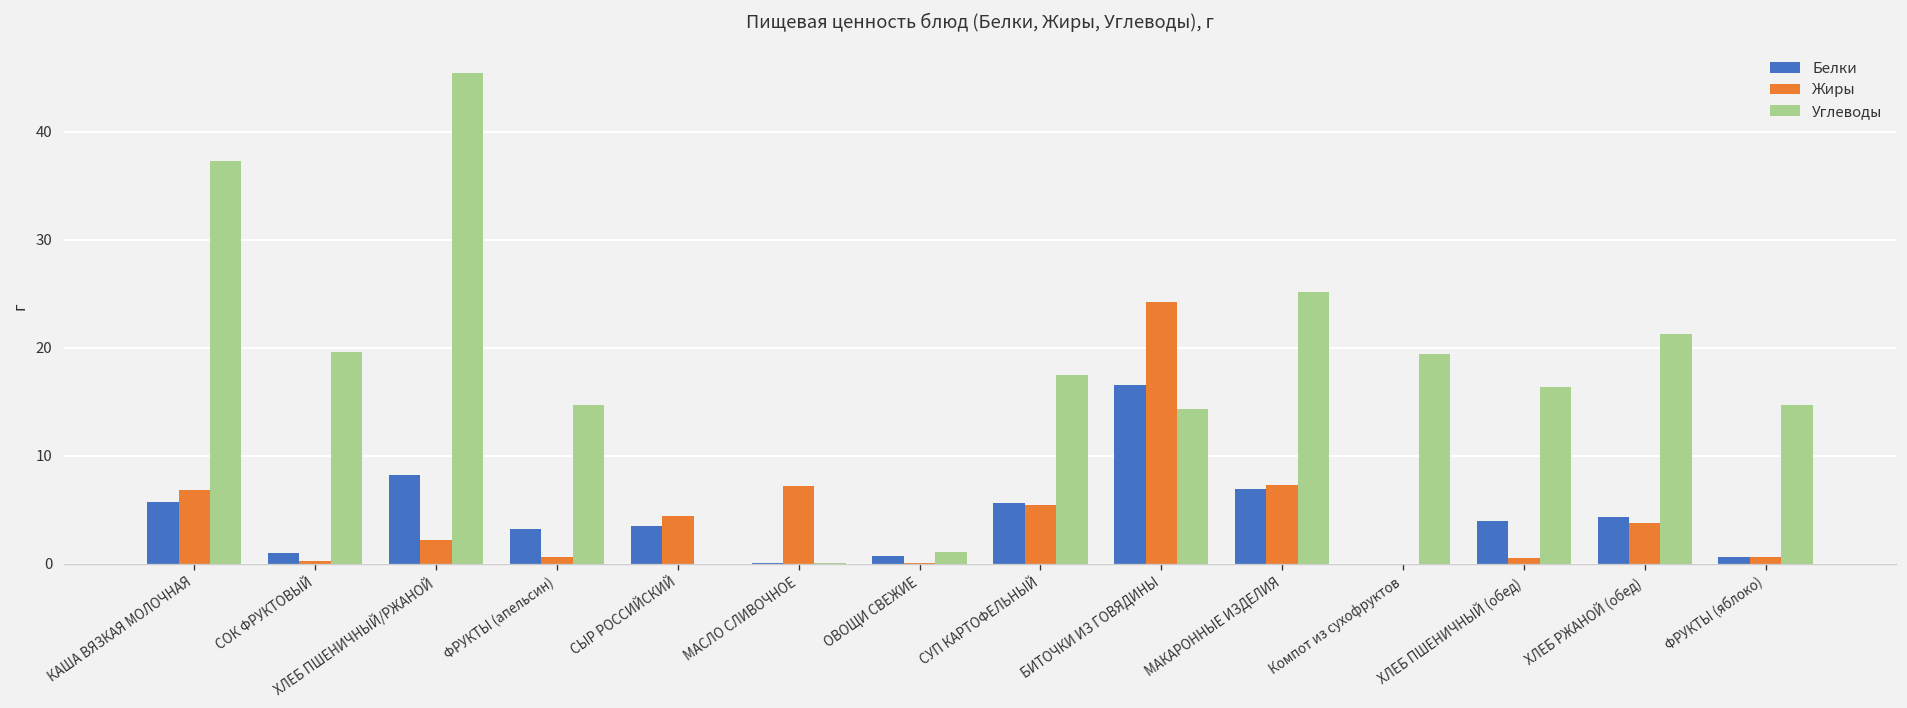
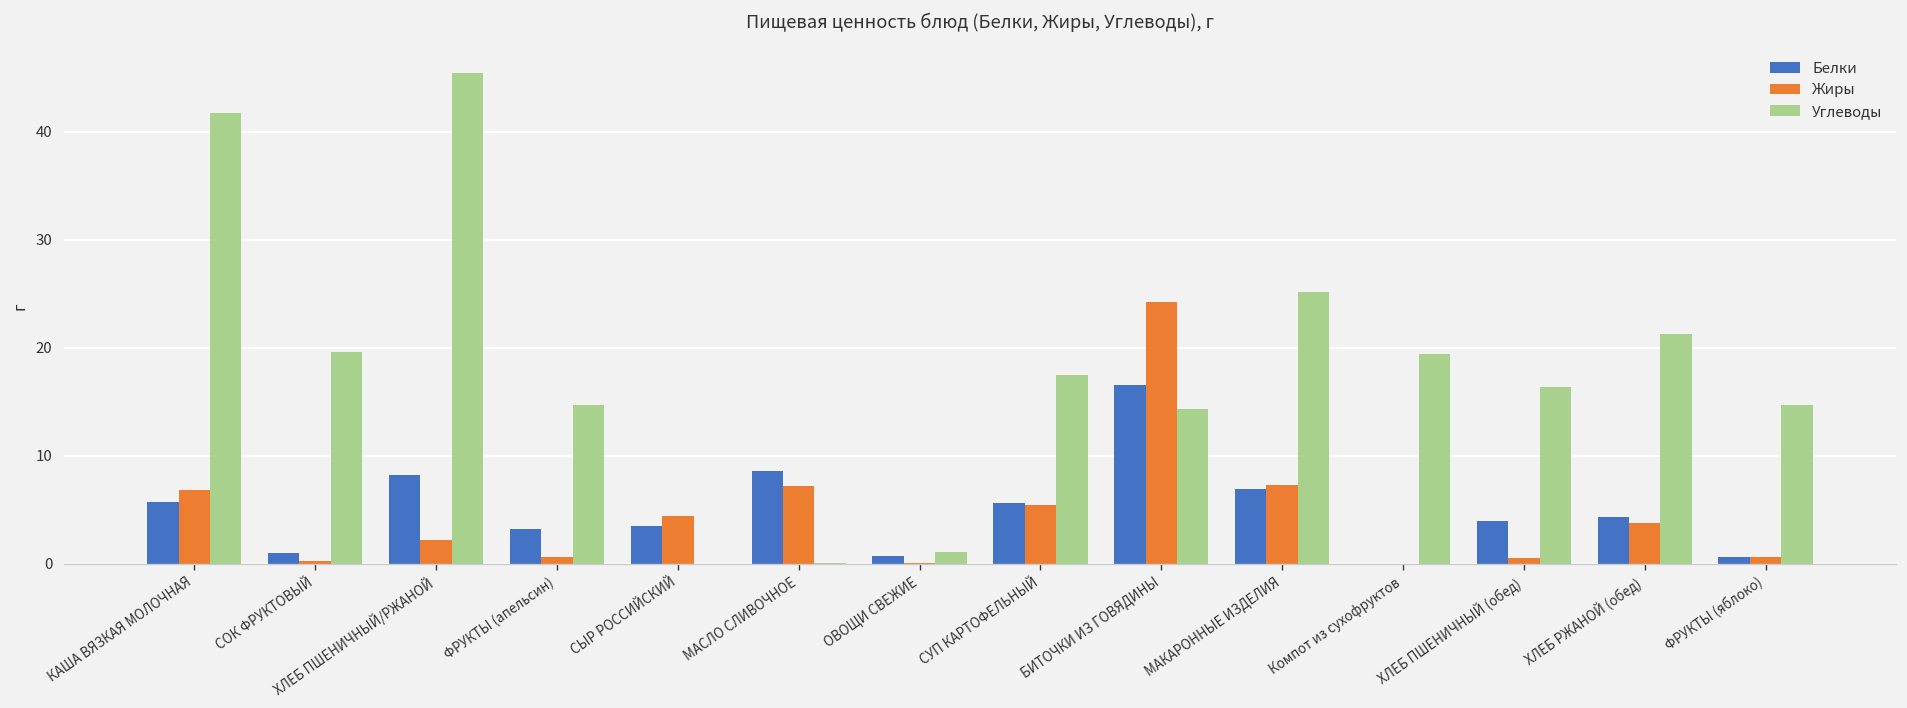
Углеводы, КАША ВЯЗКАЯ МОЛОЧНАЯ: 37 -> 42
Белки, МАСЛО СЛИВОЧНОЕ: 0 -> 9
